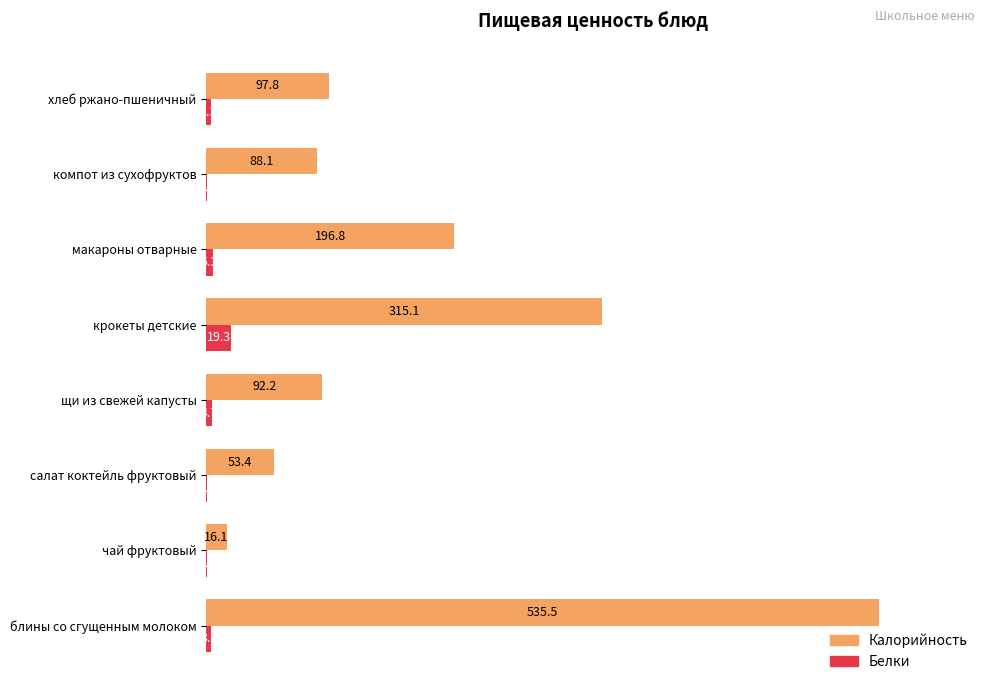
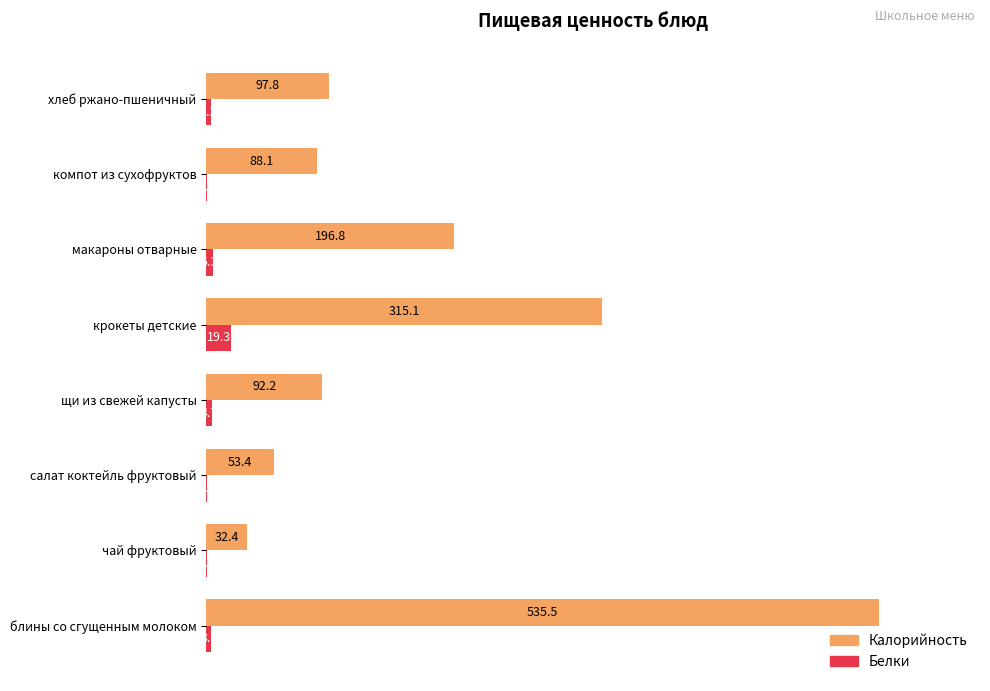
Калорийность, чай фруктовый: 16.1 -> 32.4
